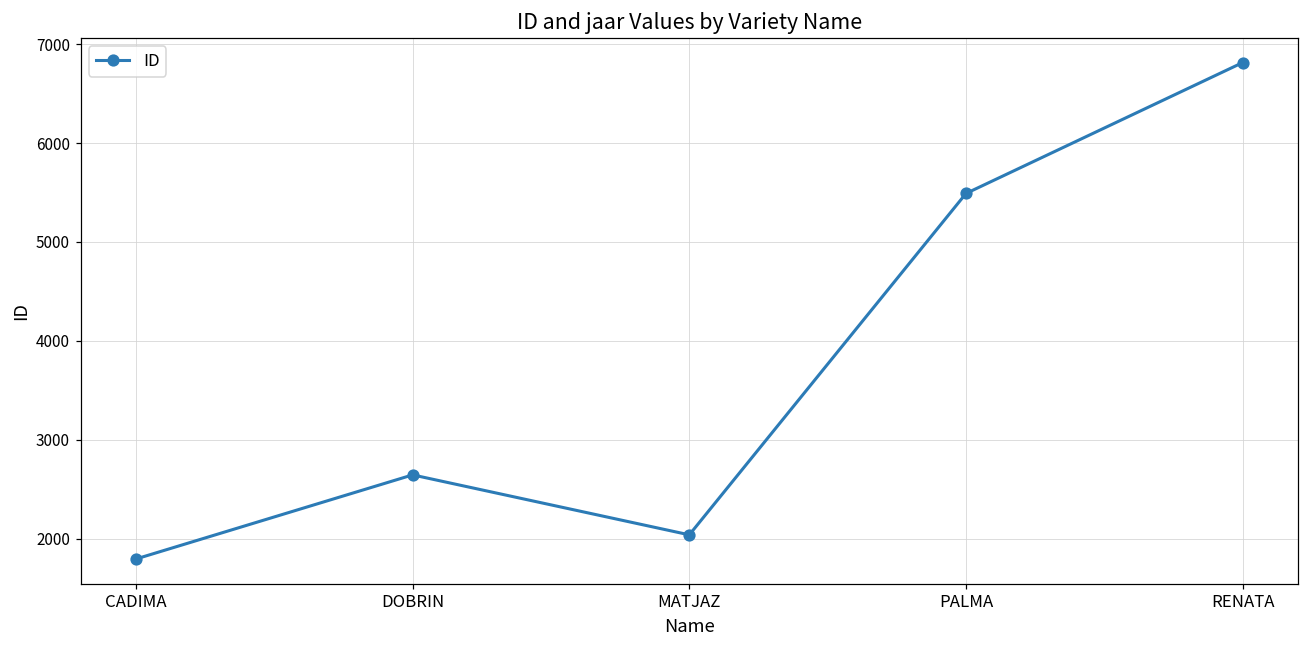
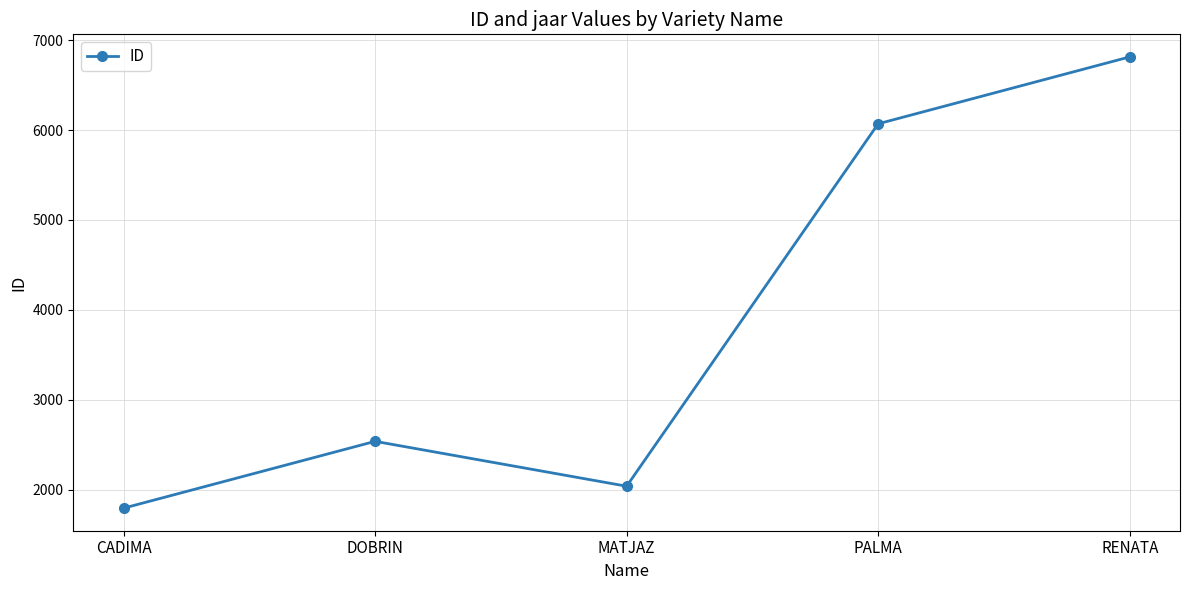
DOBRIN: 2600 -> 2500
PALMA: 5500 -> 6100
